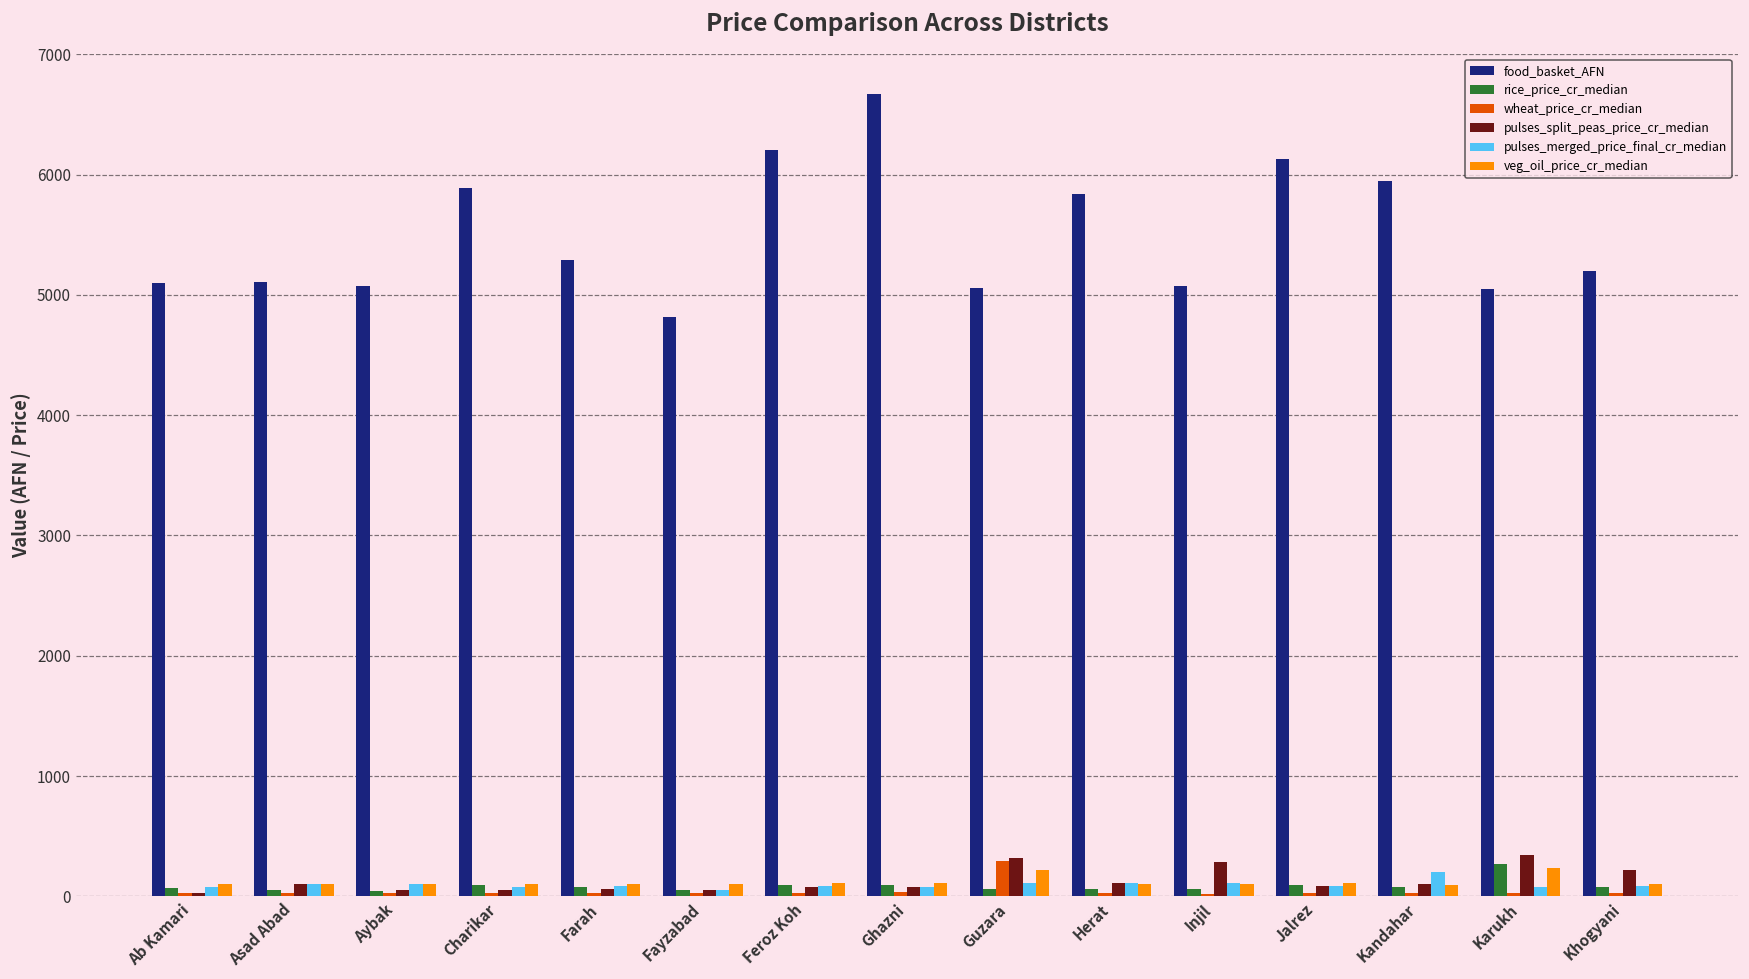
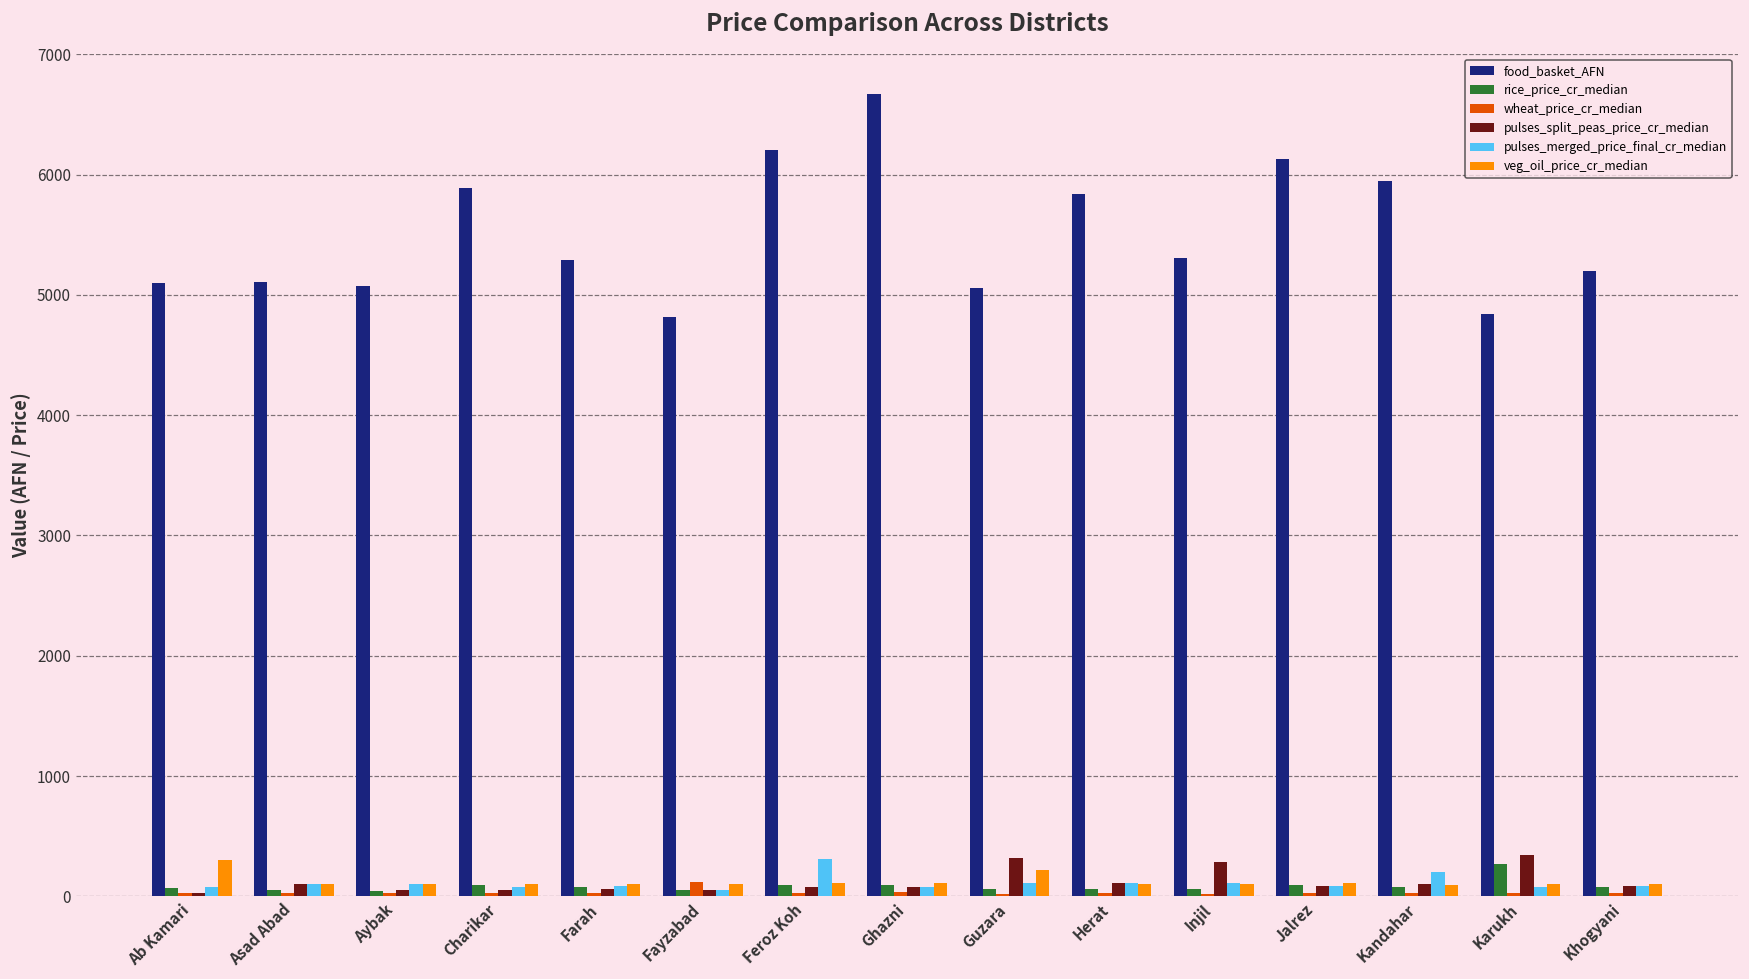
veg_oil_price_cr_median, Ab Kamari: 100 -> 300
wheat_price_cr_median, Fayzabad: 30 -> 120
pulses_merged_price_final_cr_median, Feroz Koh: 90 -> 310
wheat_price_cr_median, Guzara: 290 -> 20
food_basket_AFN, Injil: 5070 -> 5310
food_basket_AFN, Karukh: 5050 -> 4840
veg_oil_price_cr_median, Karukh: 240 -> 100
pulses_split_peas_price_cr_median, Khogyani: 220 -> 90
